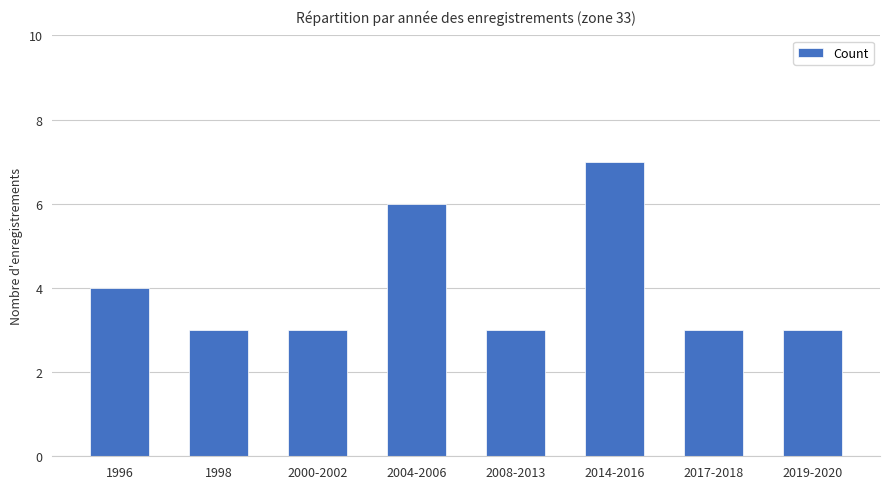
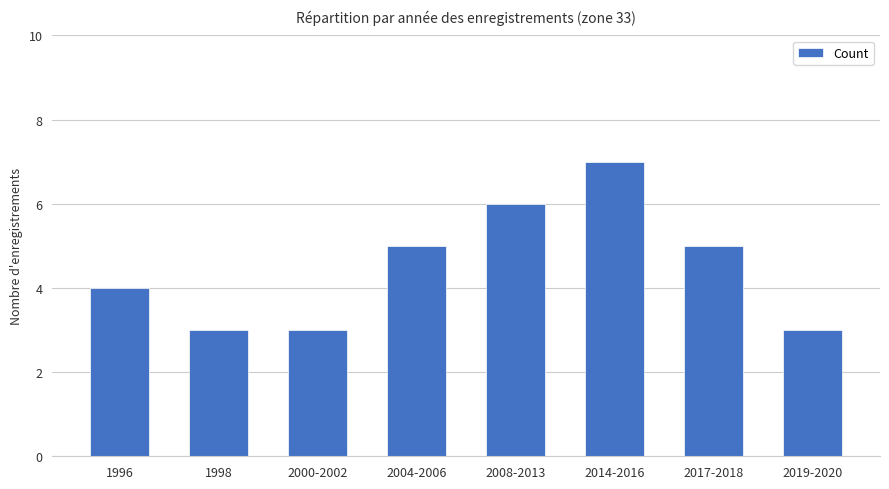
2004-2006: 6 -> 5
2008-2013: 3 -> 6
2017-2018: 3 -> 5
